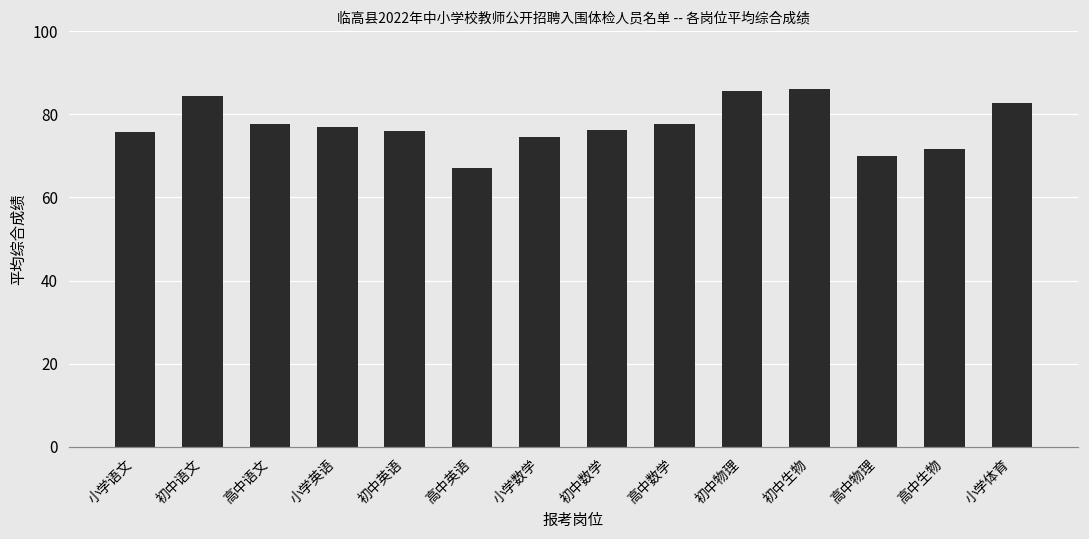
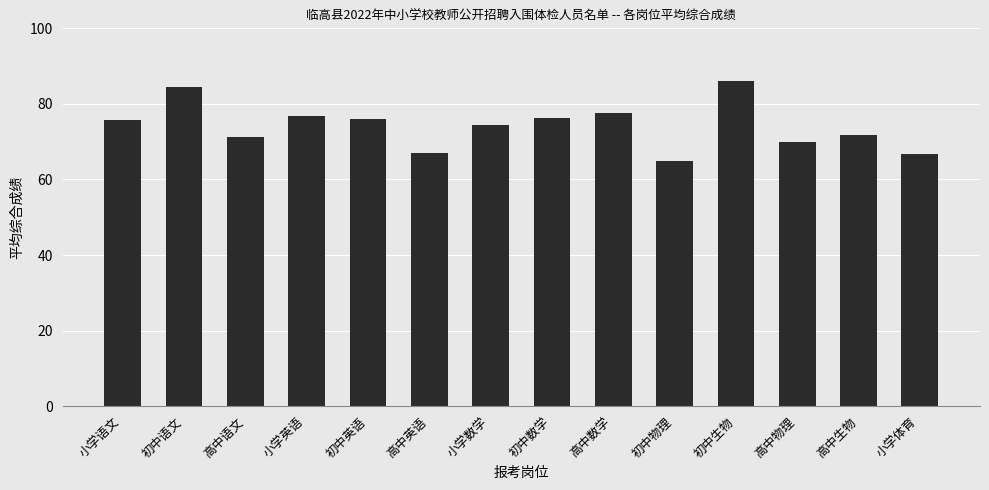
高中语文: 78 -> 71
初中物理: 86 -> 65
小学体育: 83 -> 67
